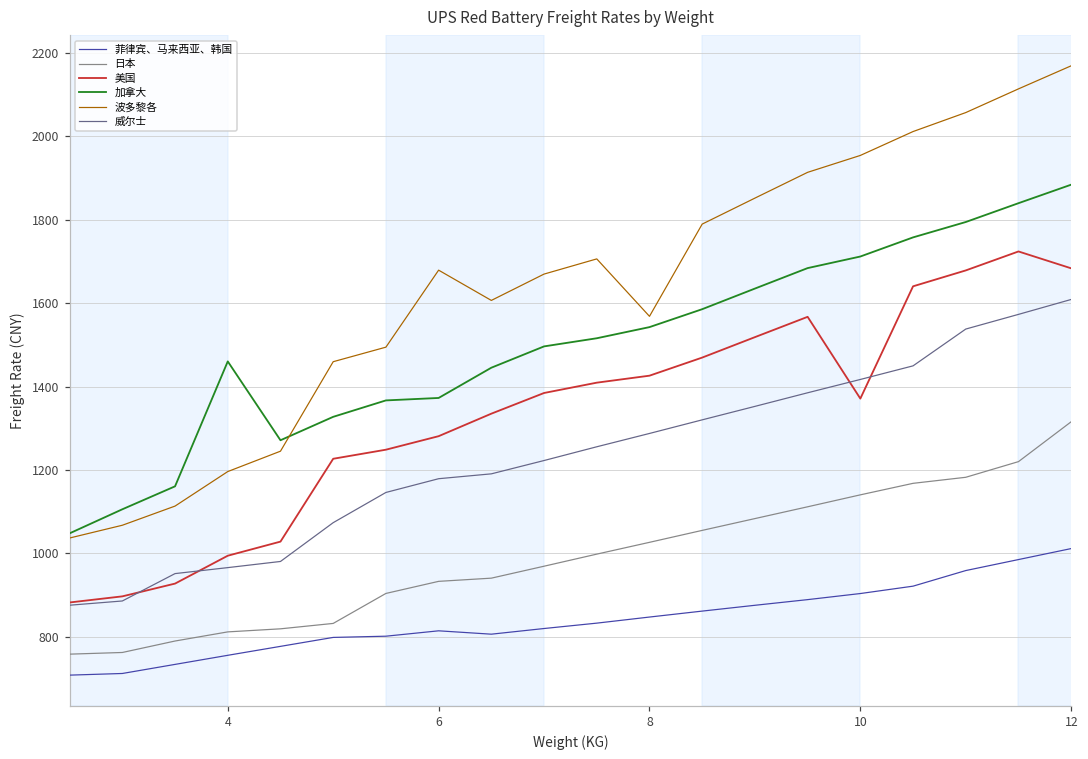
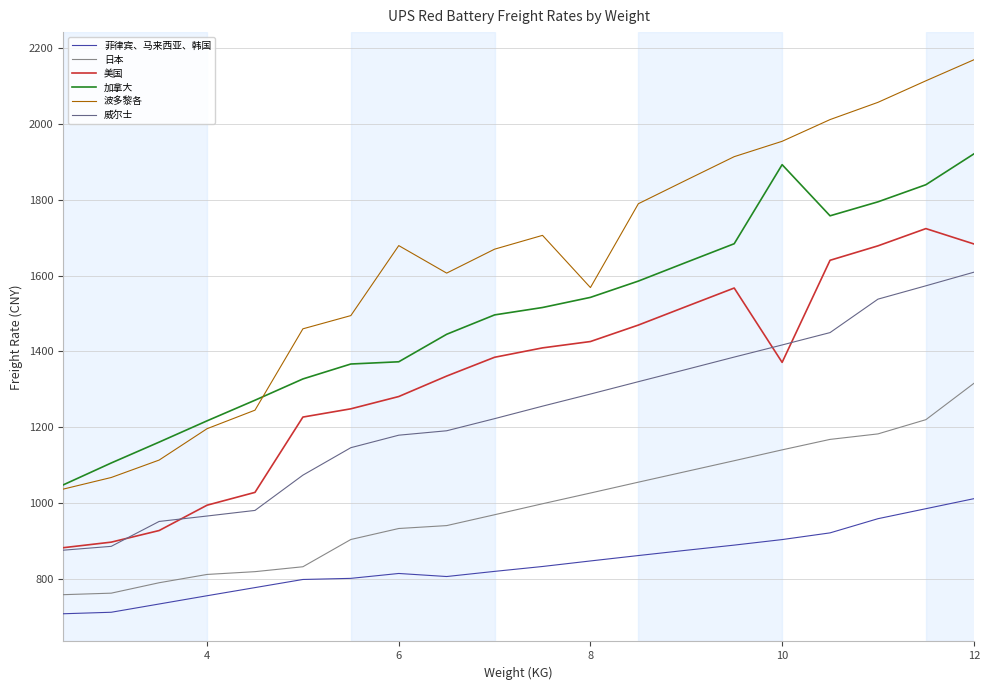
加拿大, 4: 1460 -> 1220
加拿大, 10: 1710 -> 1890
加拿大, 12: 1880 -> 1920
